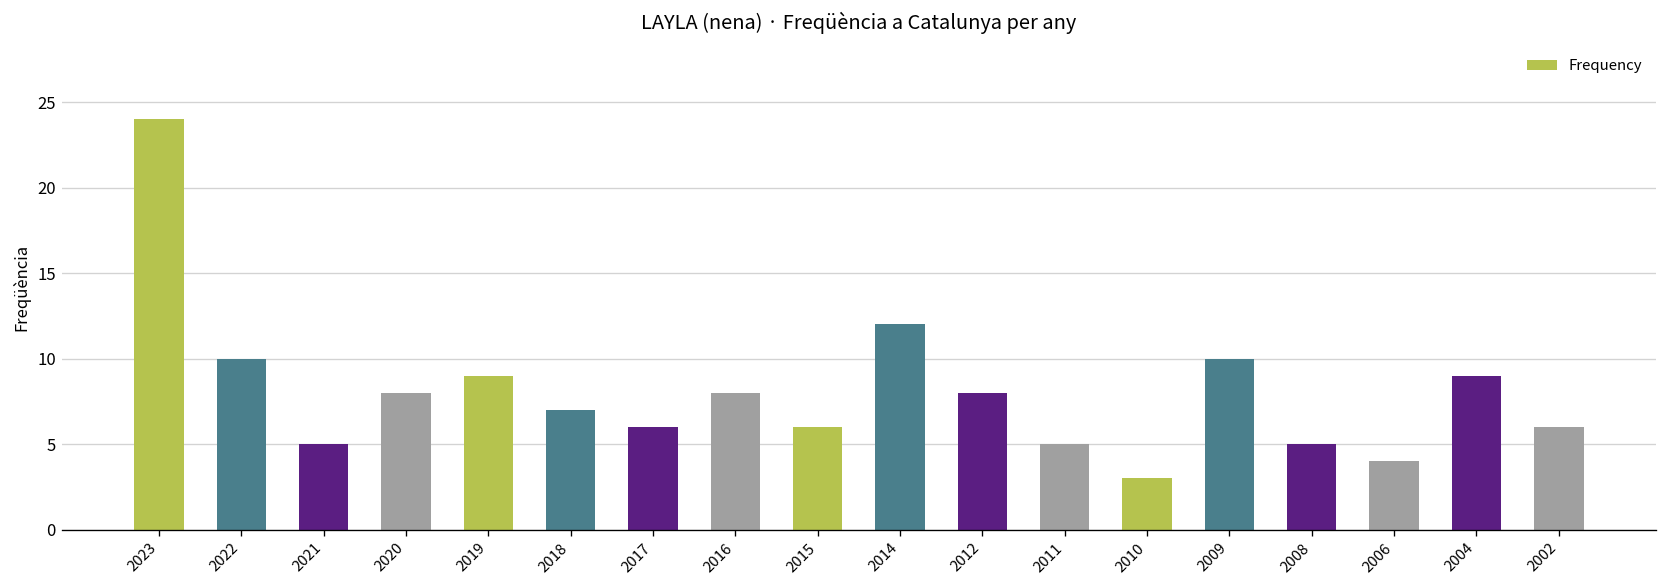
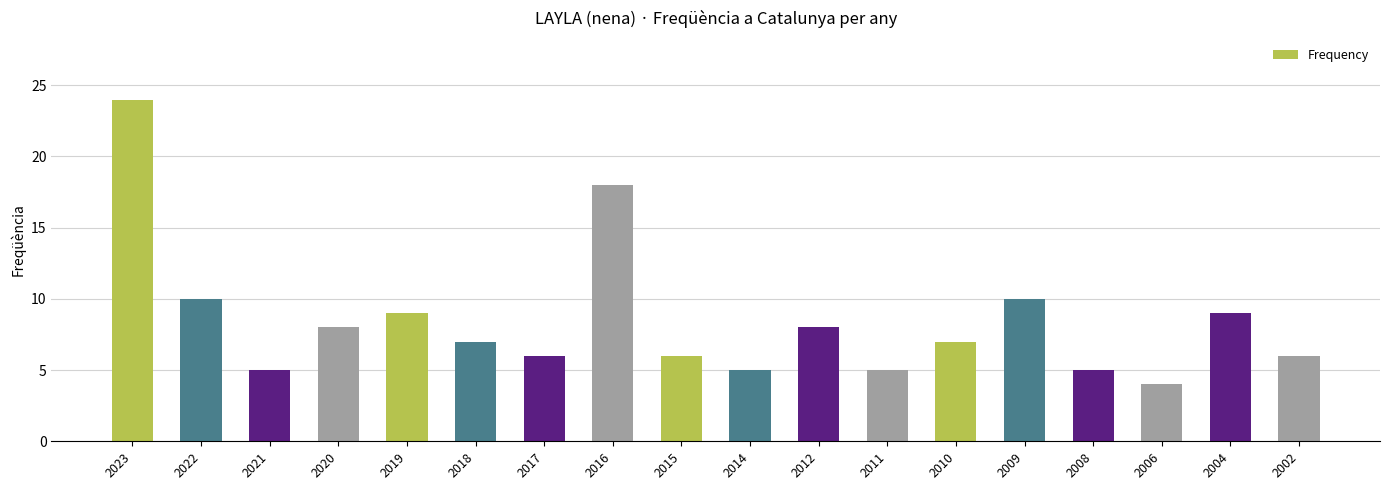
2016: 8 -> 18
2014: 12 -> 5
2010: 3 -> 7
